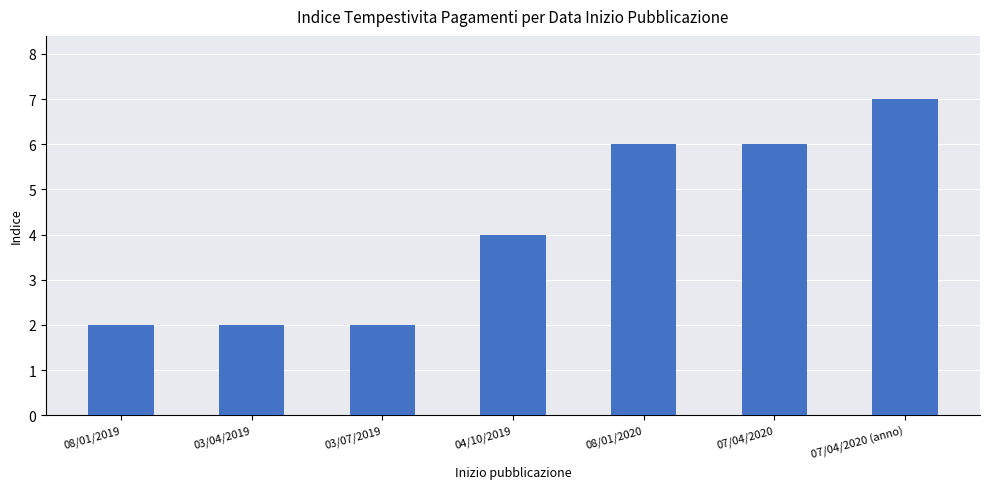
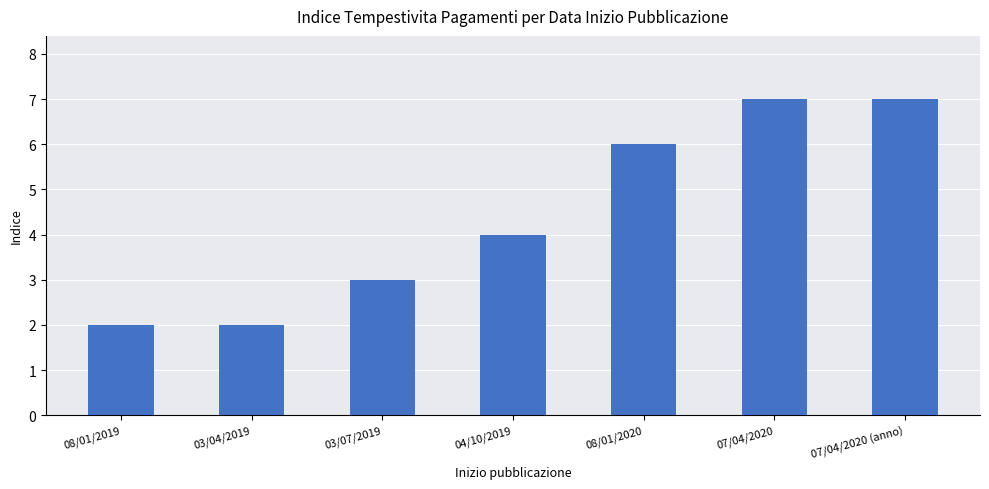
03/07/2019: 2 -> 3
07/04/2020: 6 -> 7
